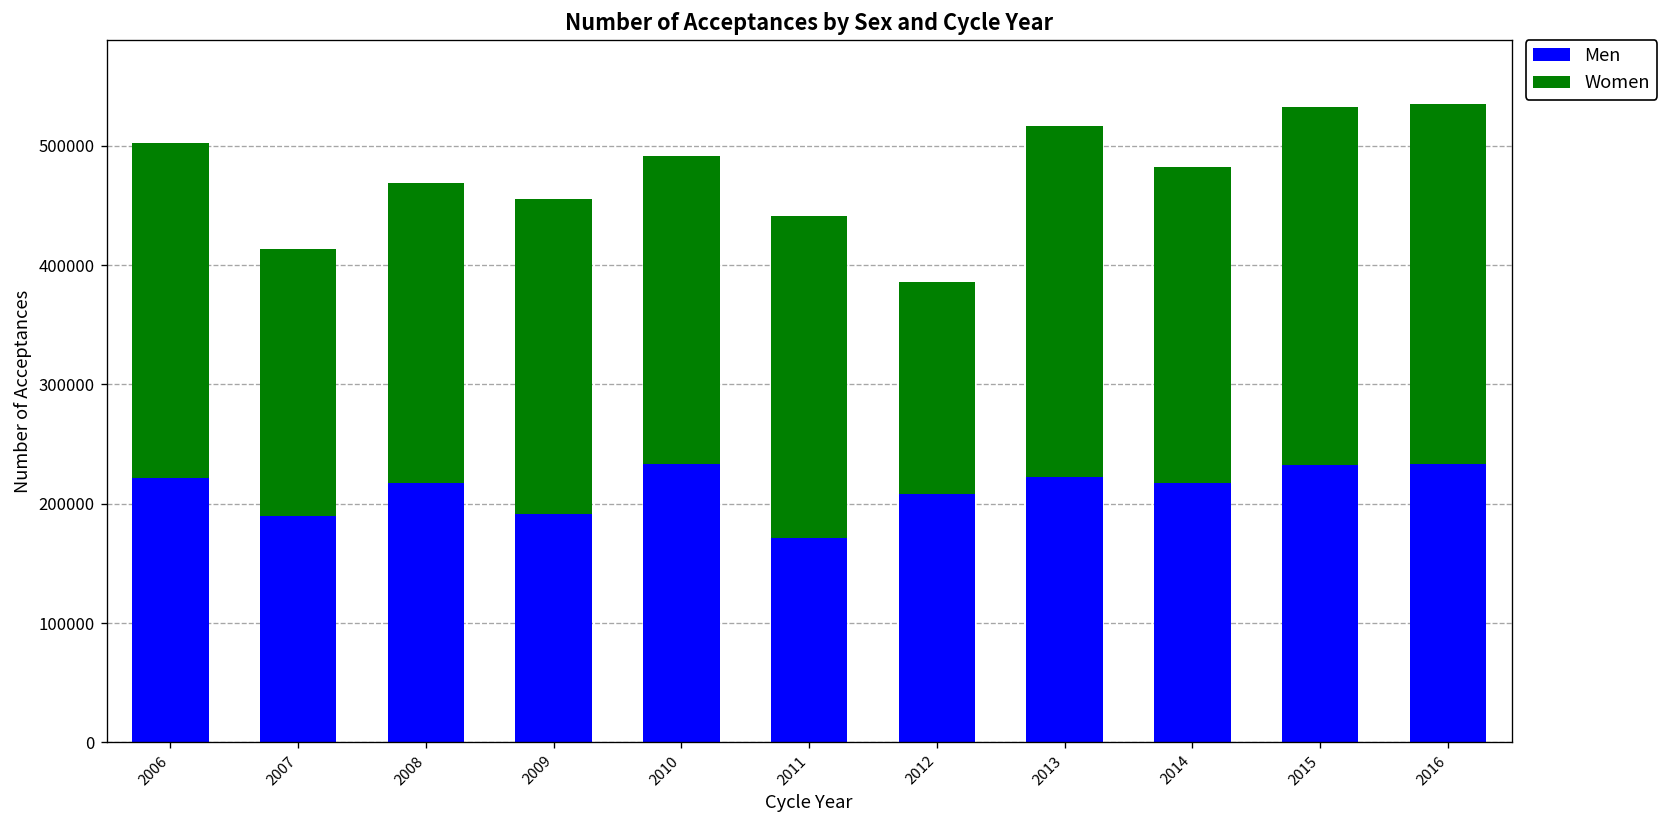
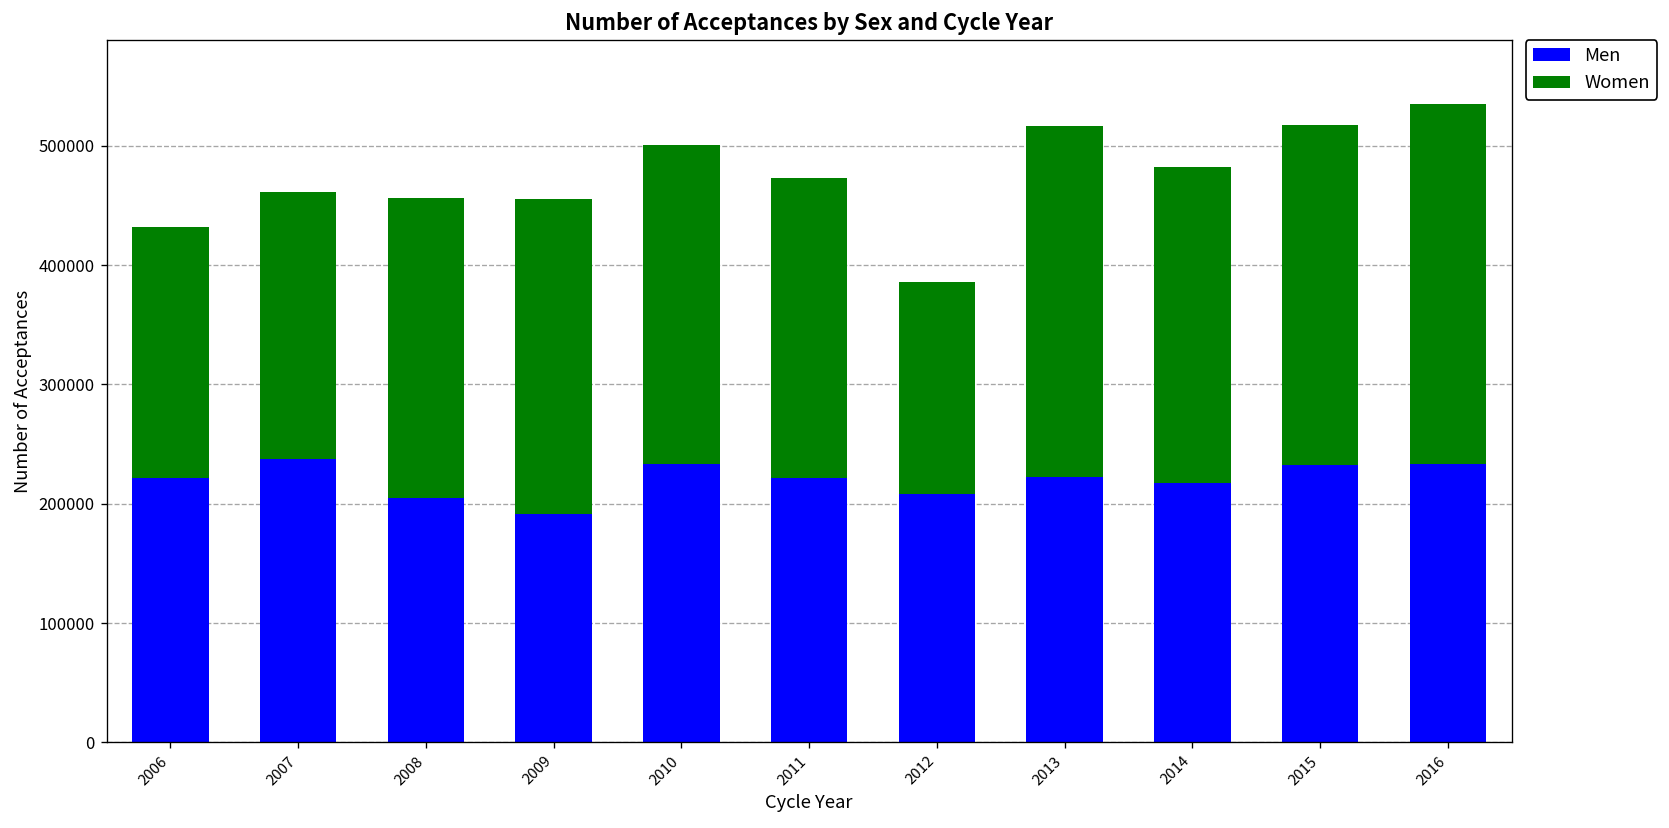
Women, 2006: 280000 -> 210000
Men, 2007: 190000 -> 240000
Men, 2008: 220000 -> 200000
Women, 2010: 260000 -> 270000
Men, 2011: 170000 -> 220000
Women, 2011: 270000 -> 250000
Women, 2015: 300000 -> 280000
